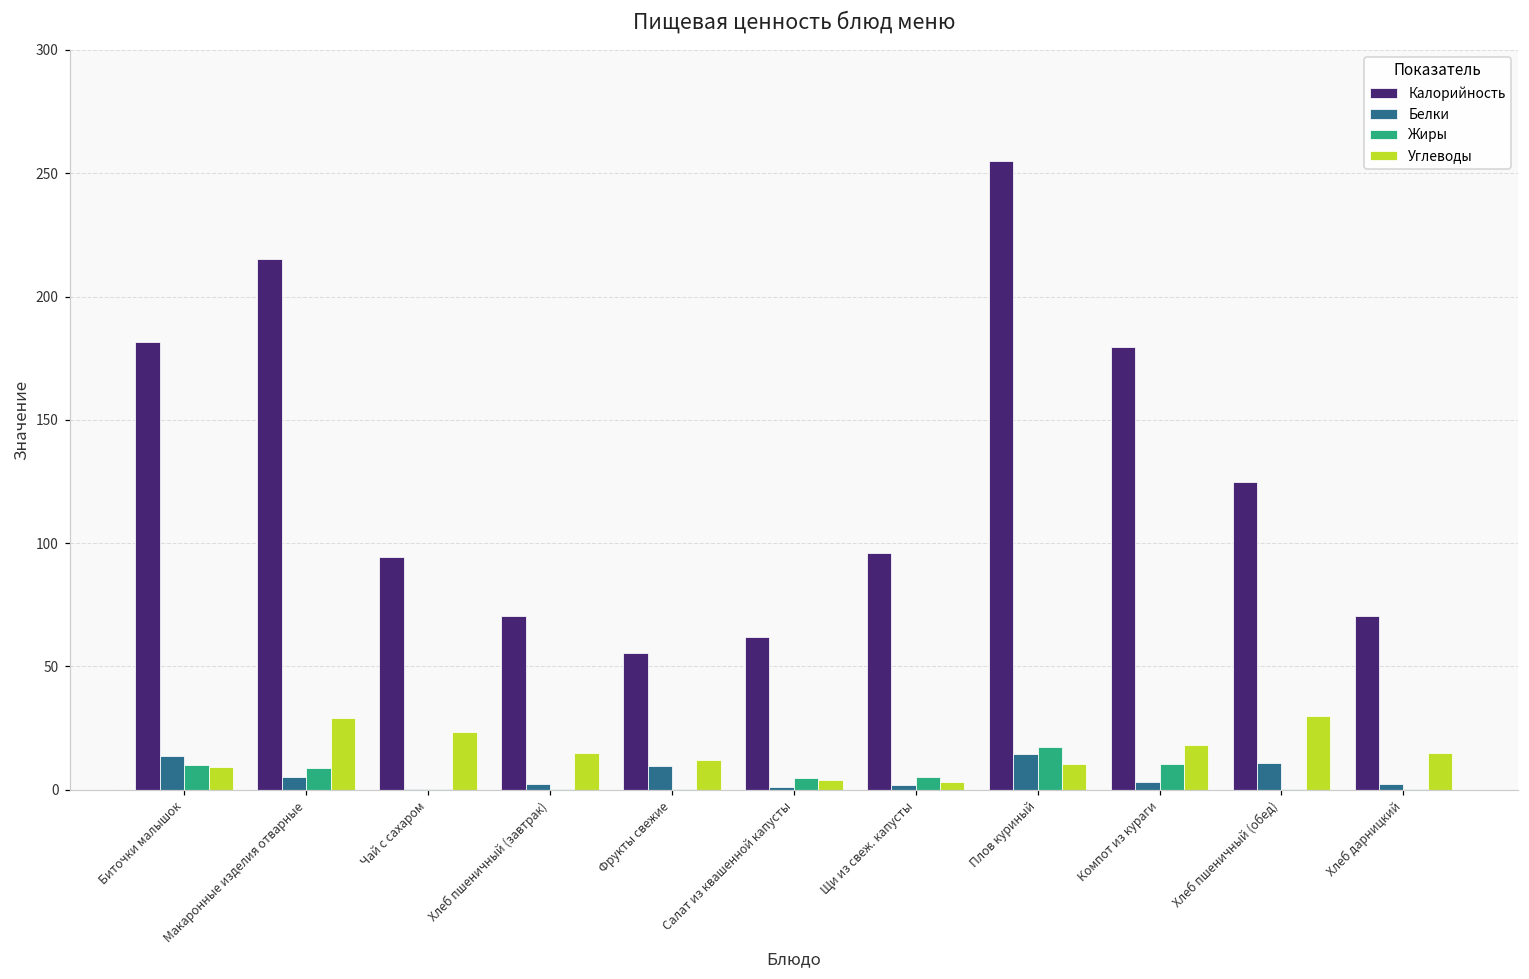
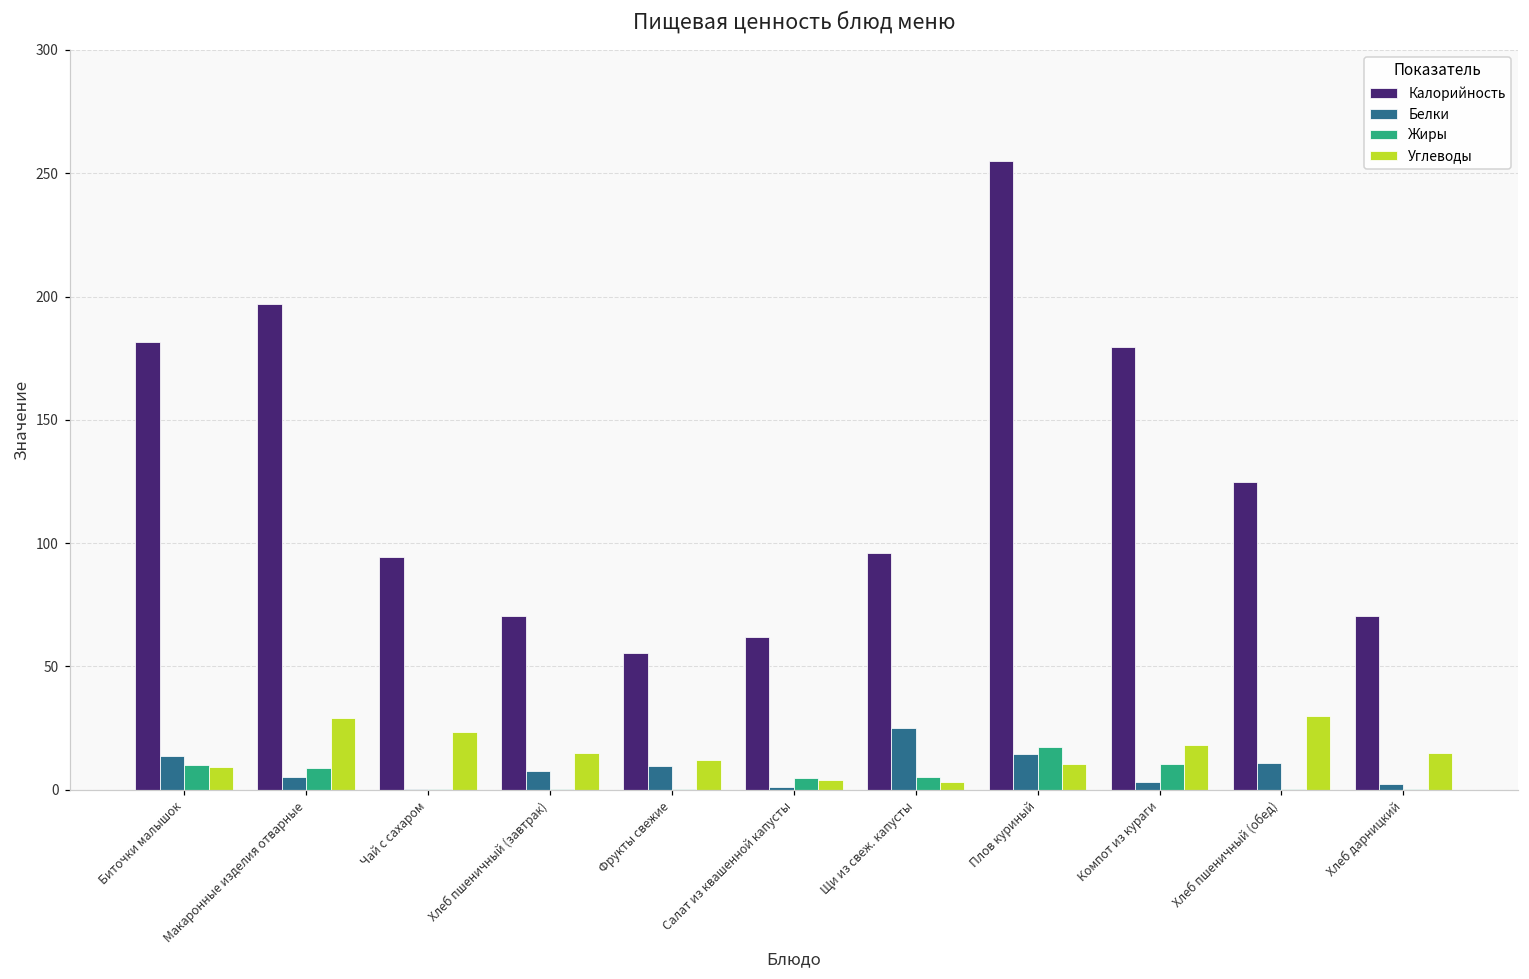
Калорийность, Макаронные изделия отварные: 215 -> 197
Белки, Хлеб пшеничный (завтрак): 2 -> 7
Белки, Щи из свеж. капусты: 2 -> 25
